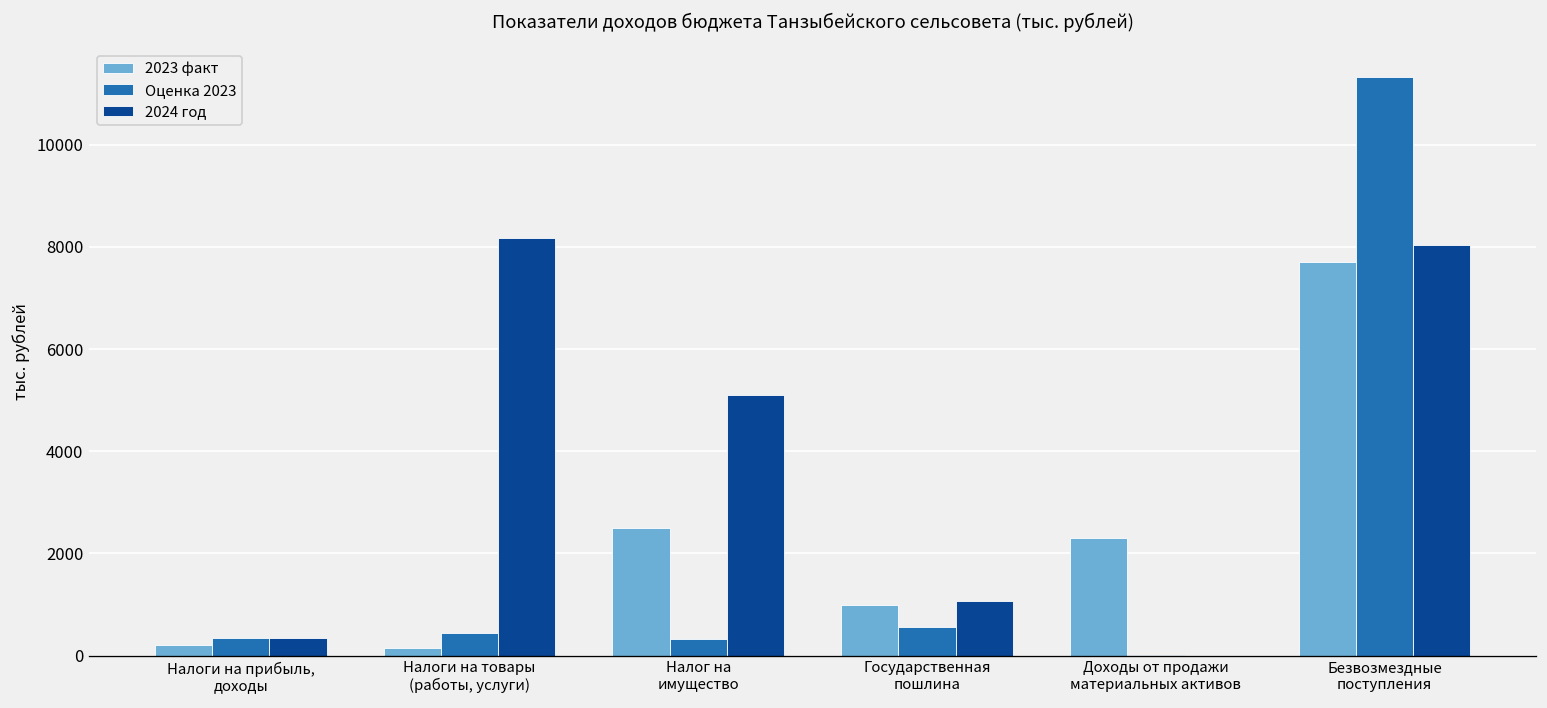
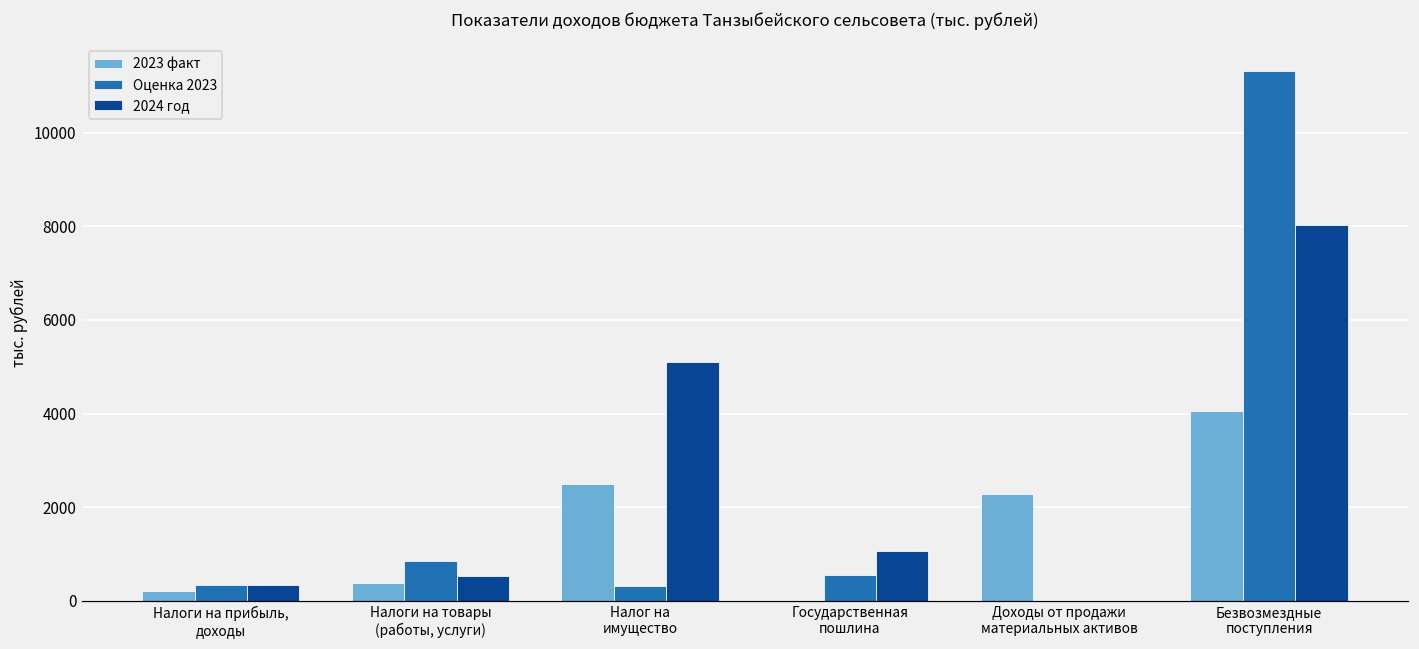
2023 факт, Налоги на товары (работы, услуги): 200 -> 400
Оценка 2023, Налоги на товары (работы, услуги): 400 -> 900
2024 год, Налоги на товары (работы, услуги): 8200 -> 500
2023 факт, Государственная пошлина: 1000 -> 0
2023 факт, Безвозмездные поступления: 7700 -> 4100
